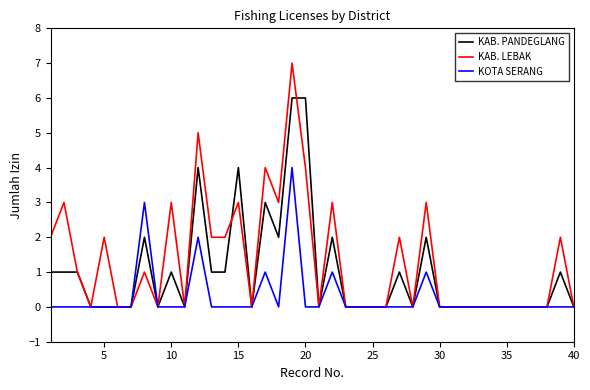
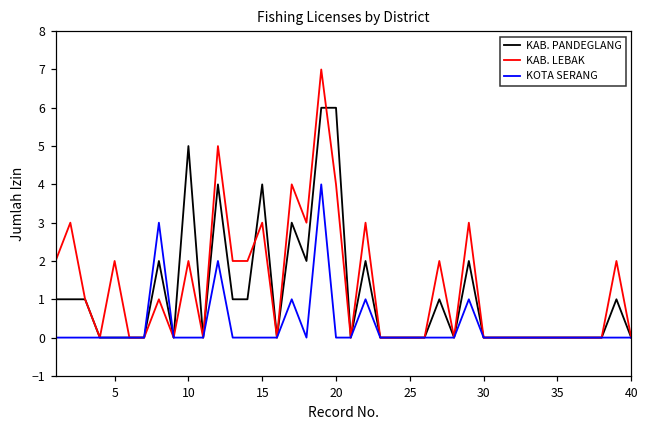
KAB. PANDEGLANG, 10: 1 -> 5
KAB. LEBAK, 10: 3 -> 2
